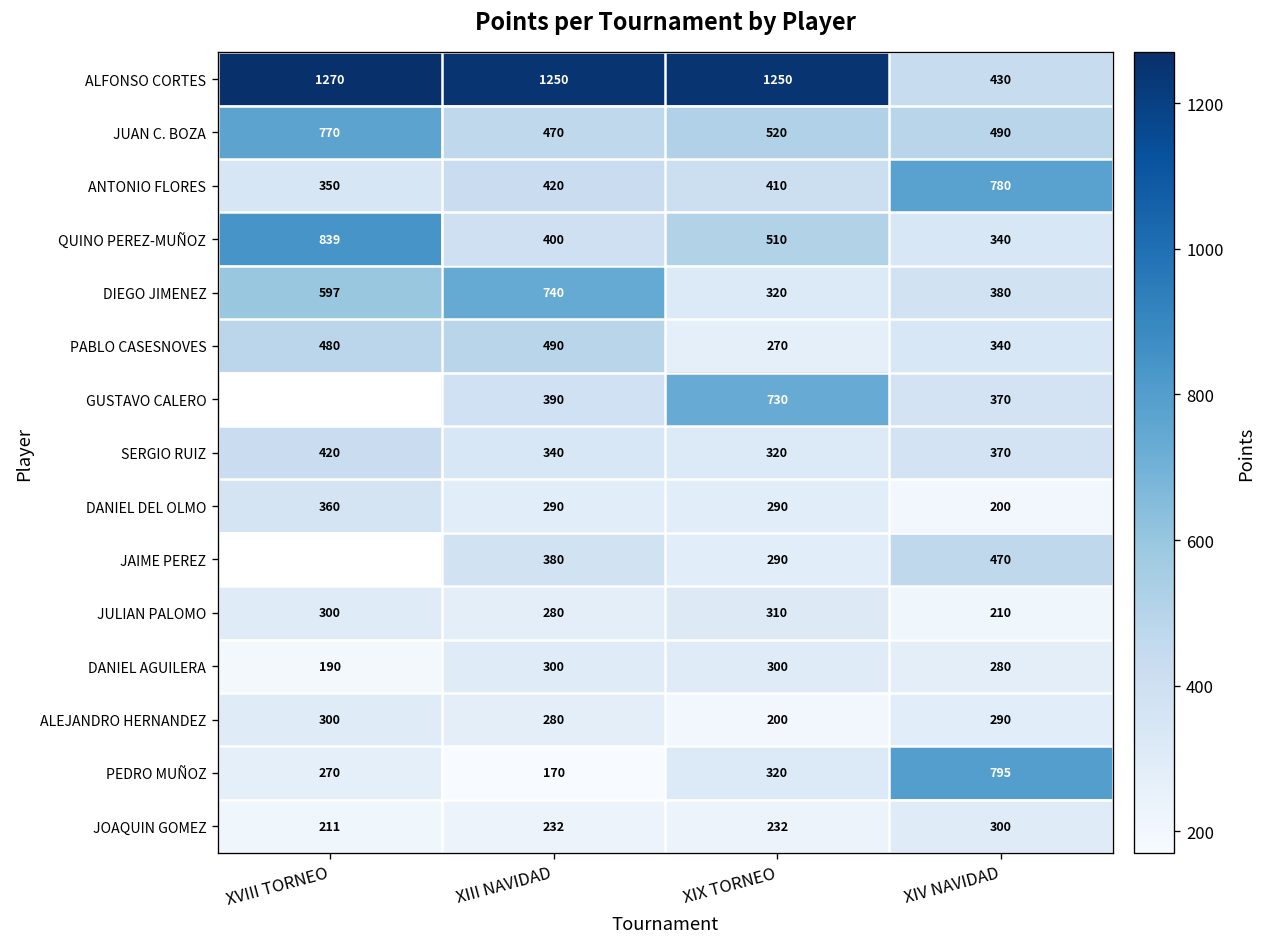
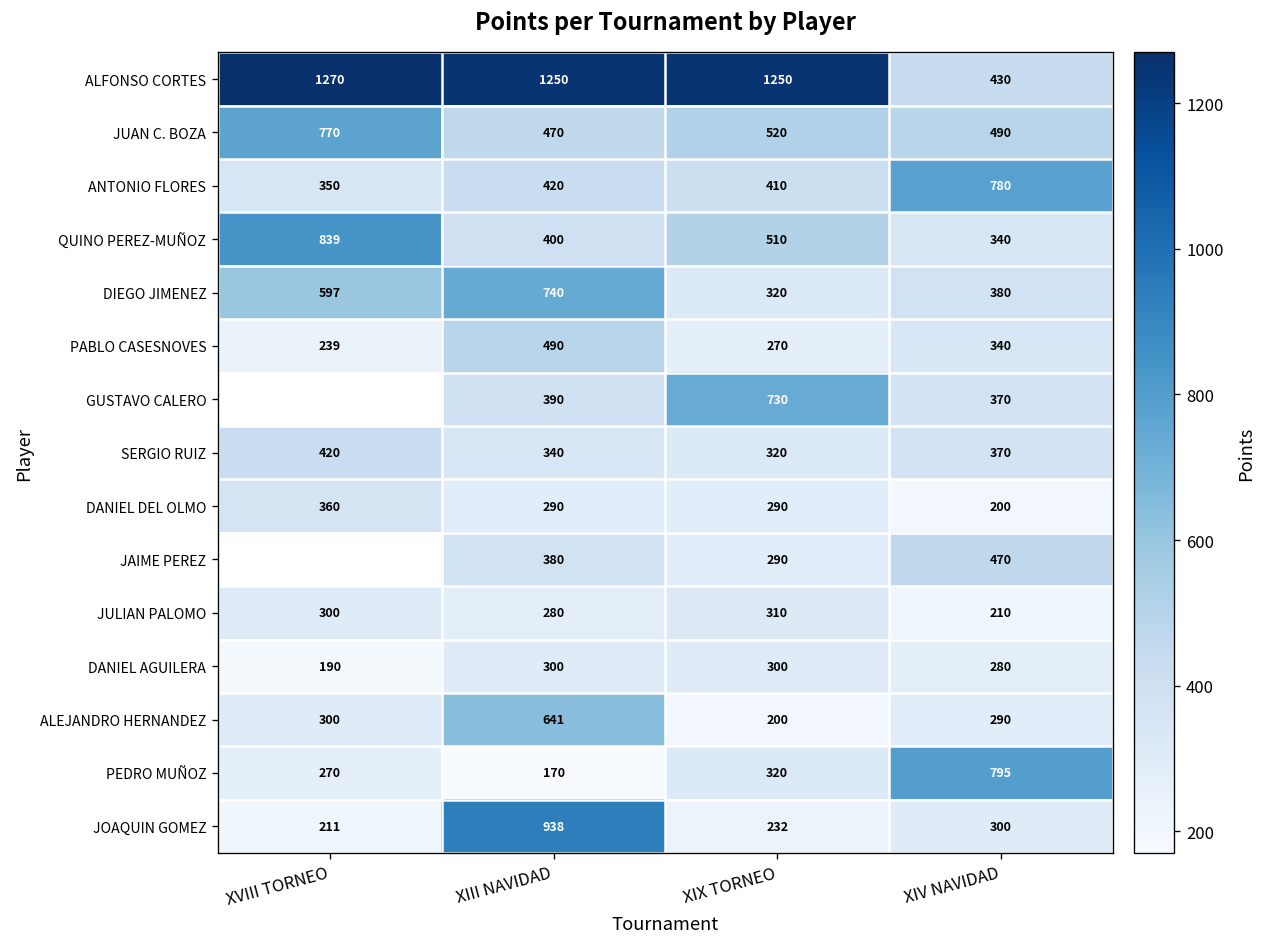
PABLO CASESNOVES, XVIII TORNEO: 480 -> 239
ALEJANDRO HERNANDEZ, XIII NAVIDAD: 280 -> 641
JOAQUIN GOMEZ, XIII NAVIDAD: 232 -> 938
